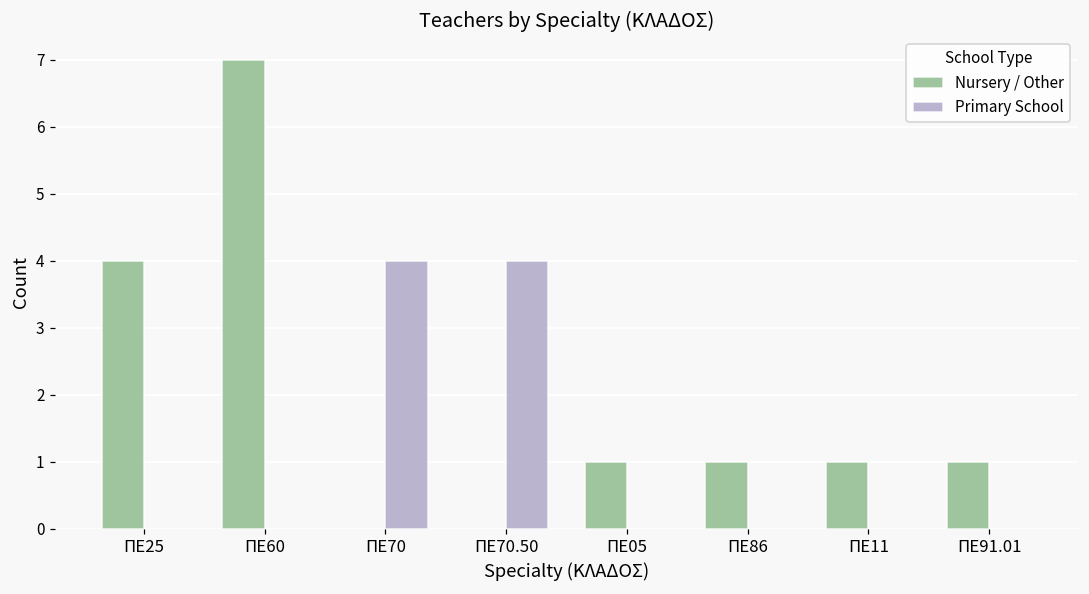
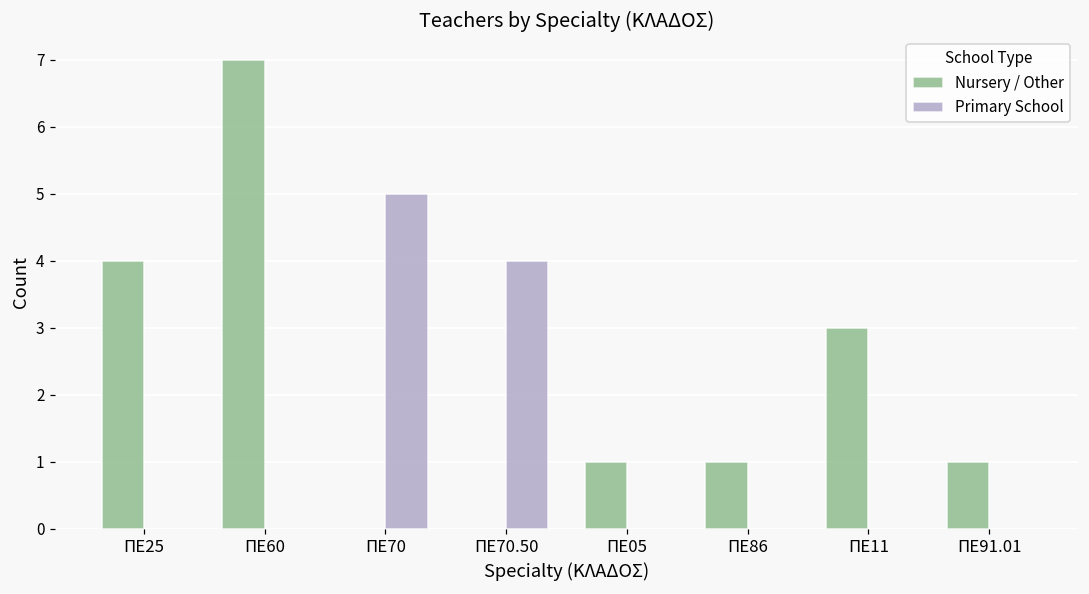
Primary School, ΠΕ70: 4 -> 5
Nursery / Other, ΠΕ11: 1 -> 3
